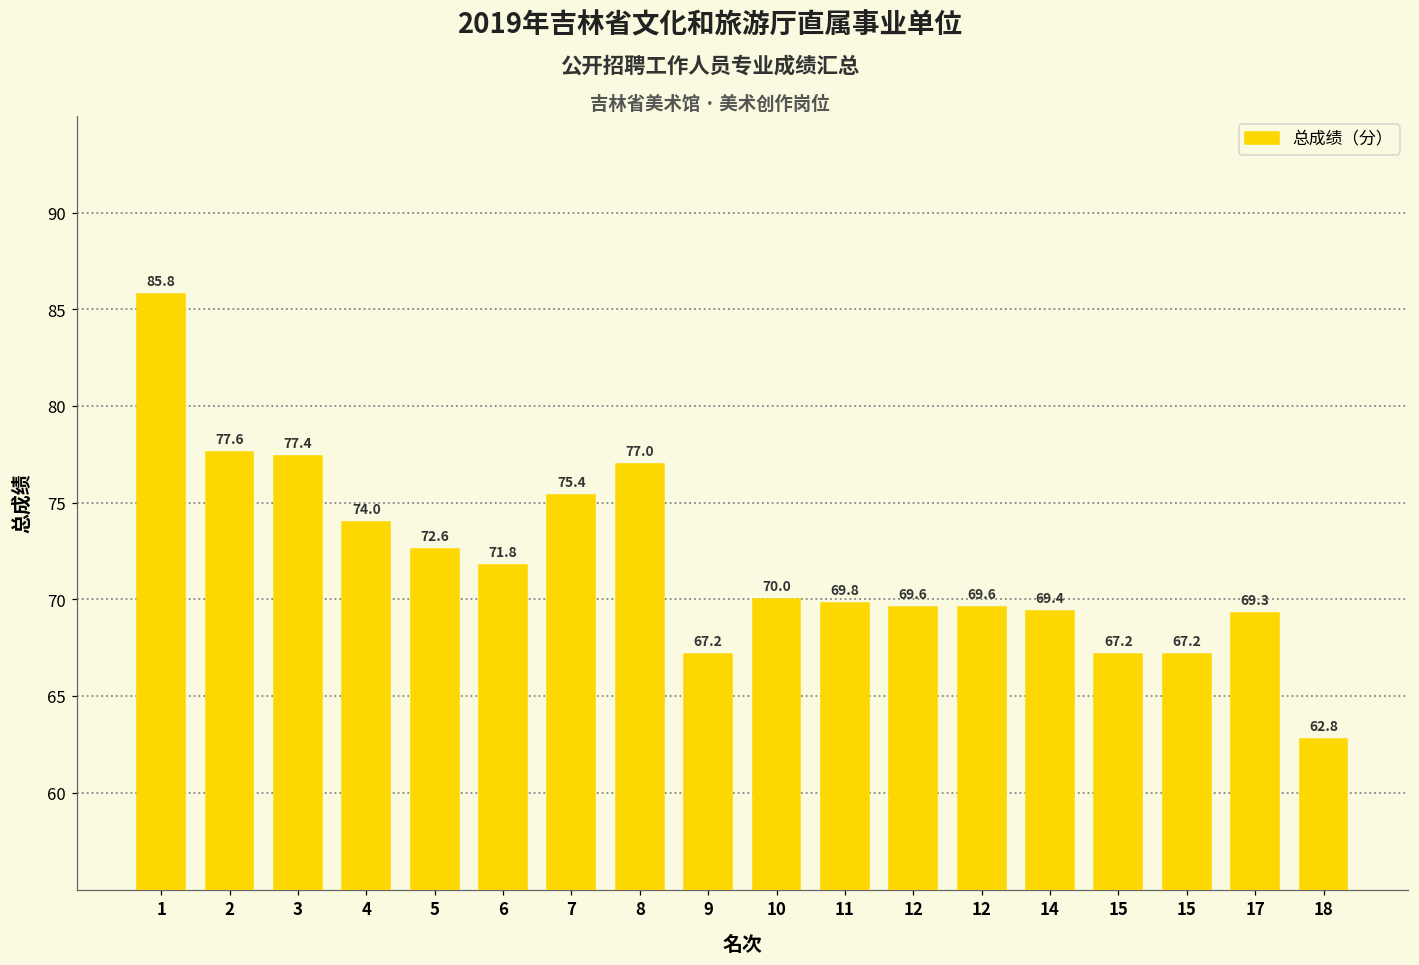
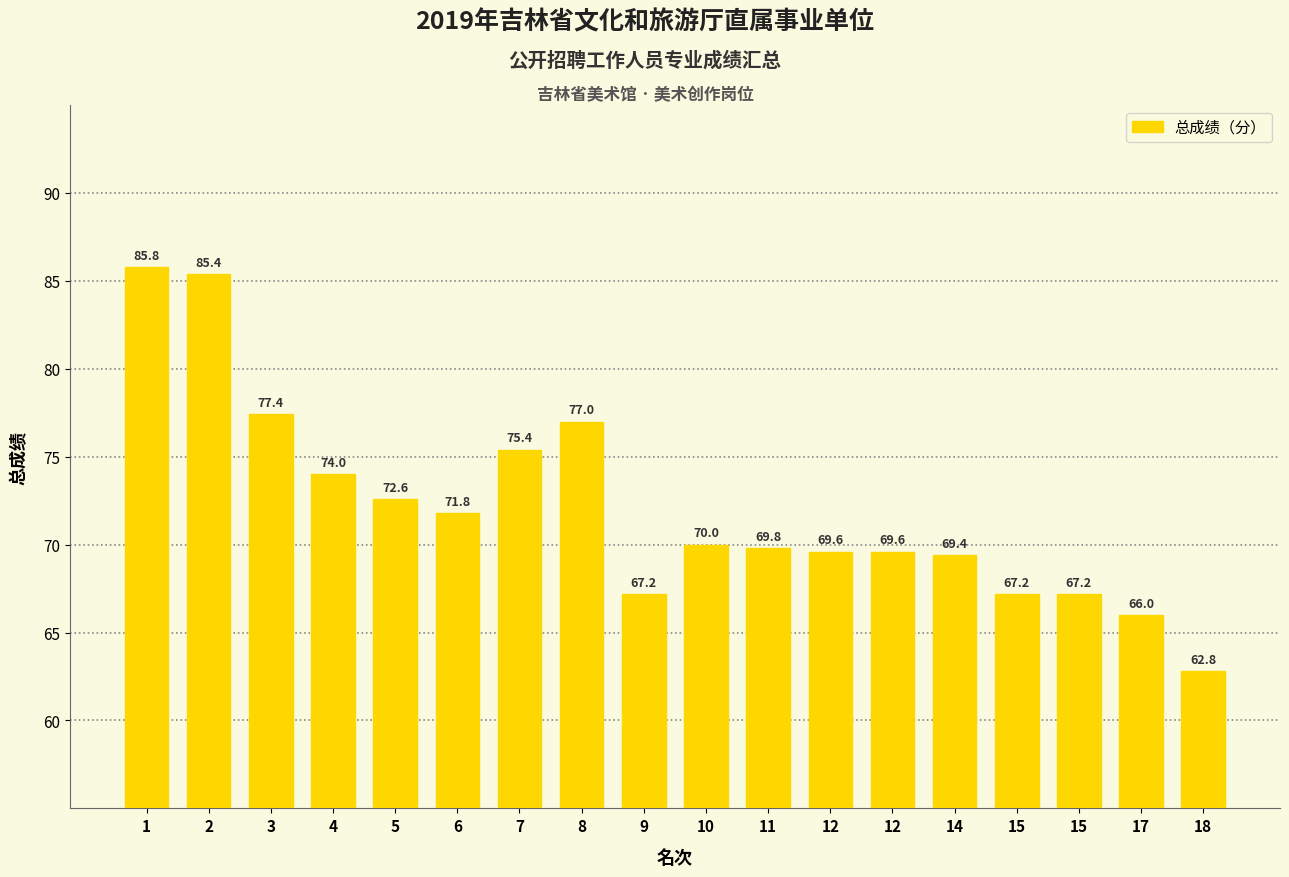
2: 77.6 -> 85.4
17: 69.3 -> 66.0
